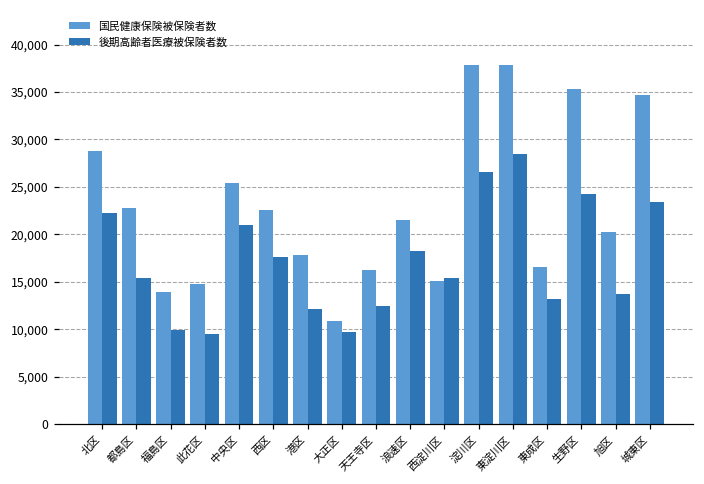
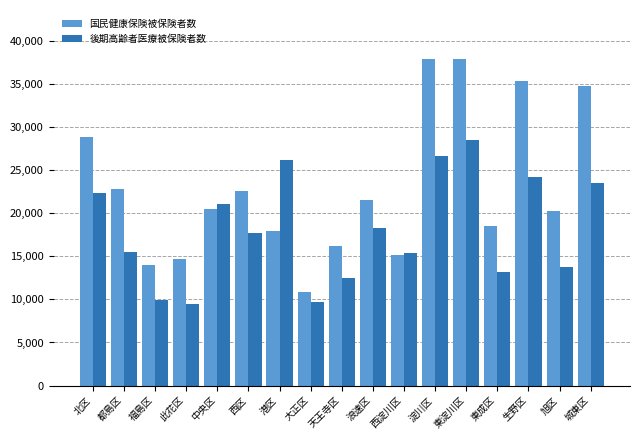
国民健康保険被保険者数, 中央区: 25,000 -> 20,000
後期高齢者医療被保険者数, 港区: 12,000 -> 26,000
国民健康保険被保険者数, 東成区: 17,000 -> 19,000
